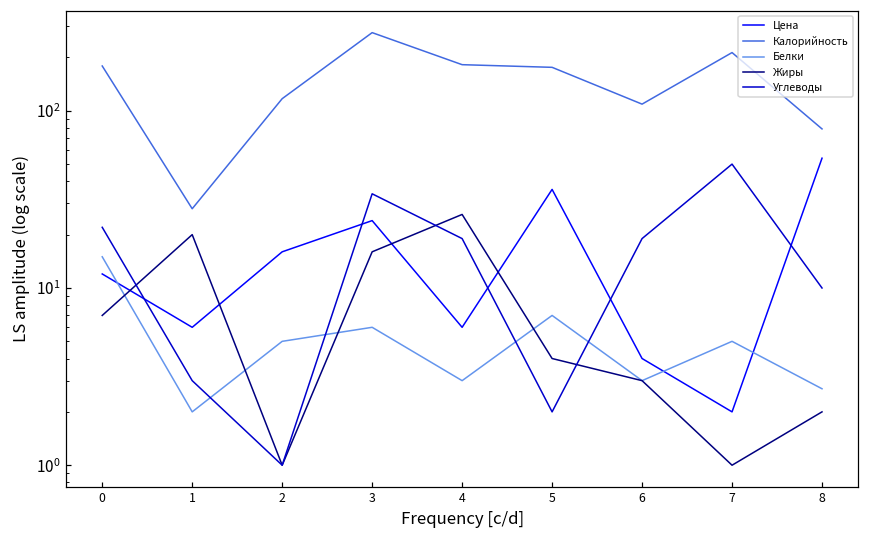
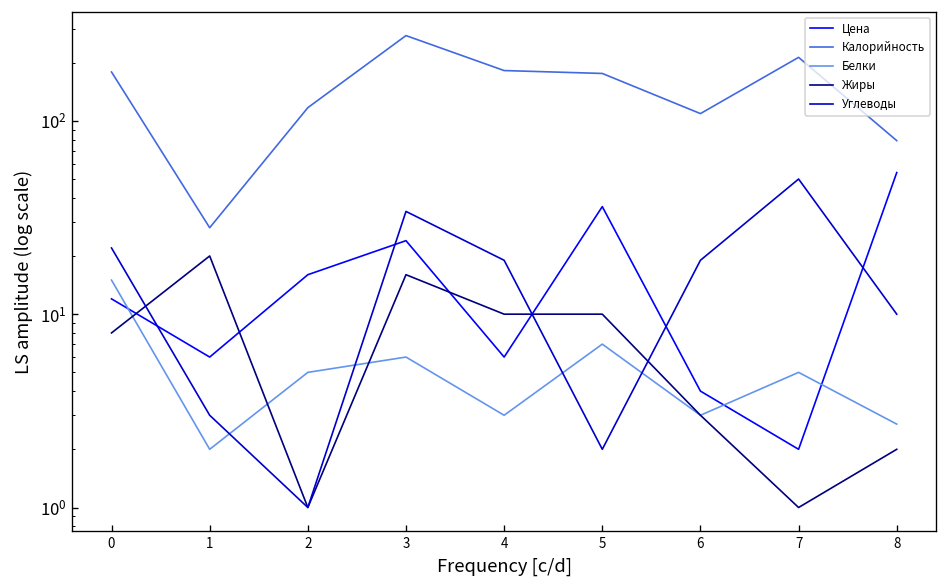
Жиры, 0: 7 -> 8
Жиры, 4: 26 -> 10
Жиры, 5: 4 -> 10
